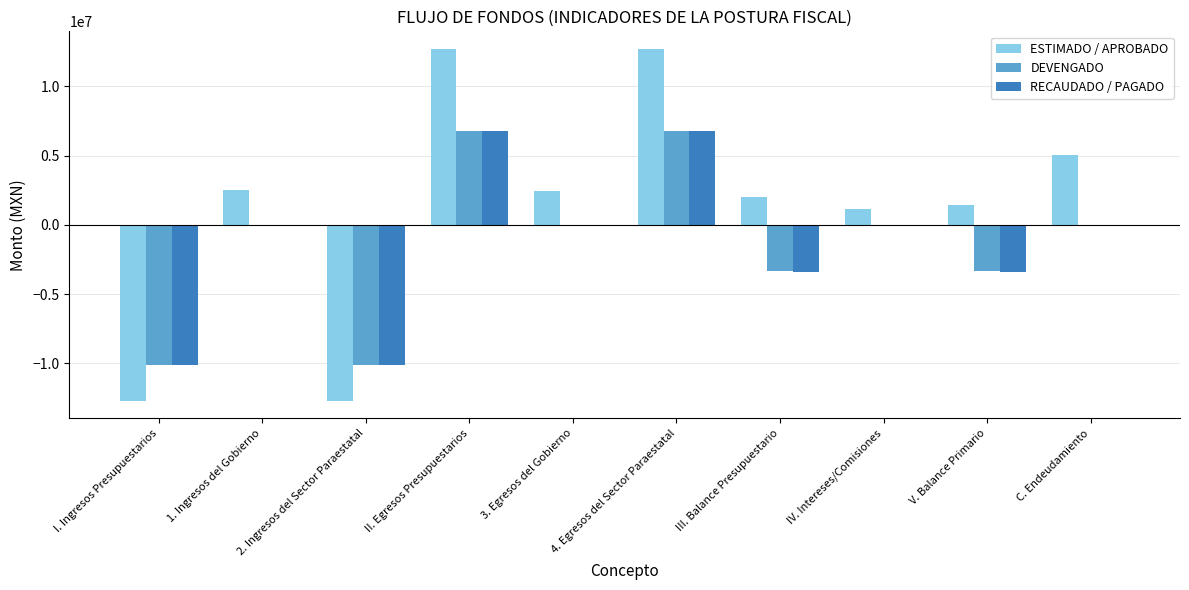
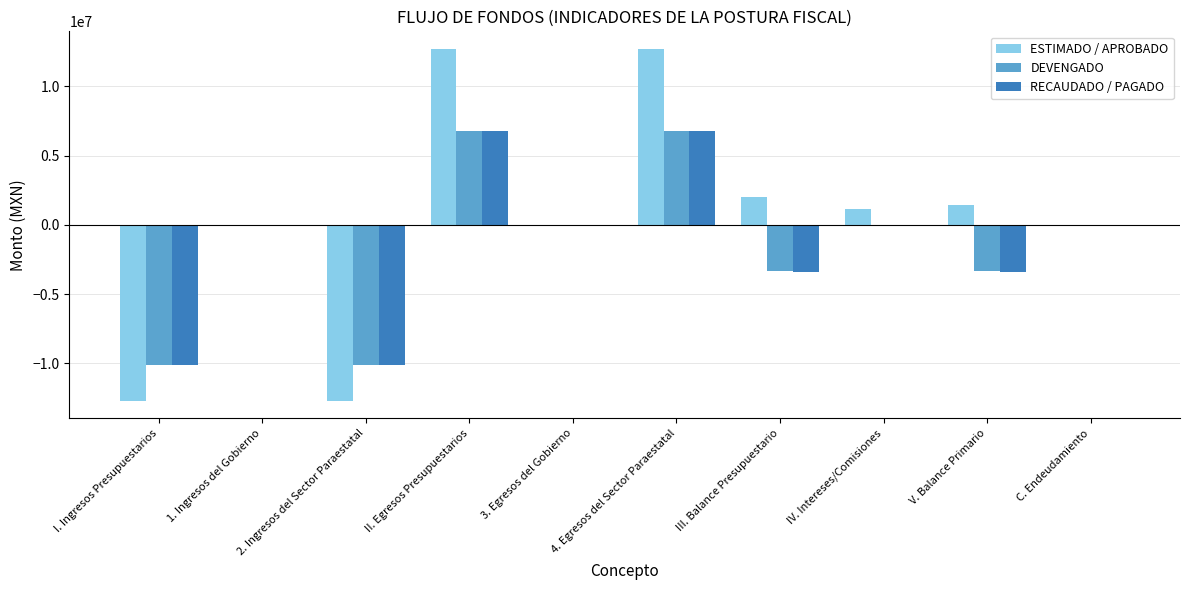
ESTIMADO / APROBADO, 1. Ingresos del Gobierno: 2500000 -> 0
ESTIMADO / APROBADO, 3. Egresos del Gobierno: 2400000 -> 0
ESTIMADO / APROBADO, C. Endeudamiento: 5000000 -> 0
